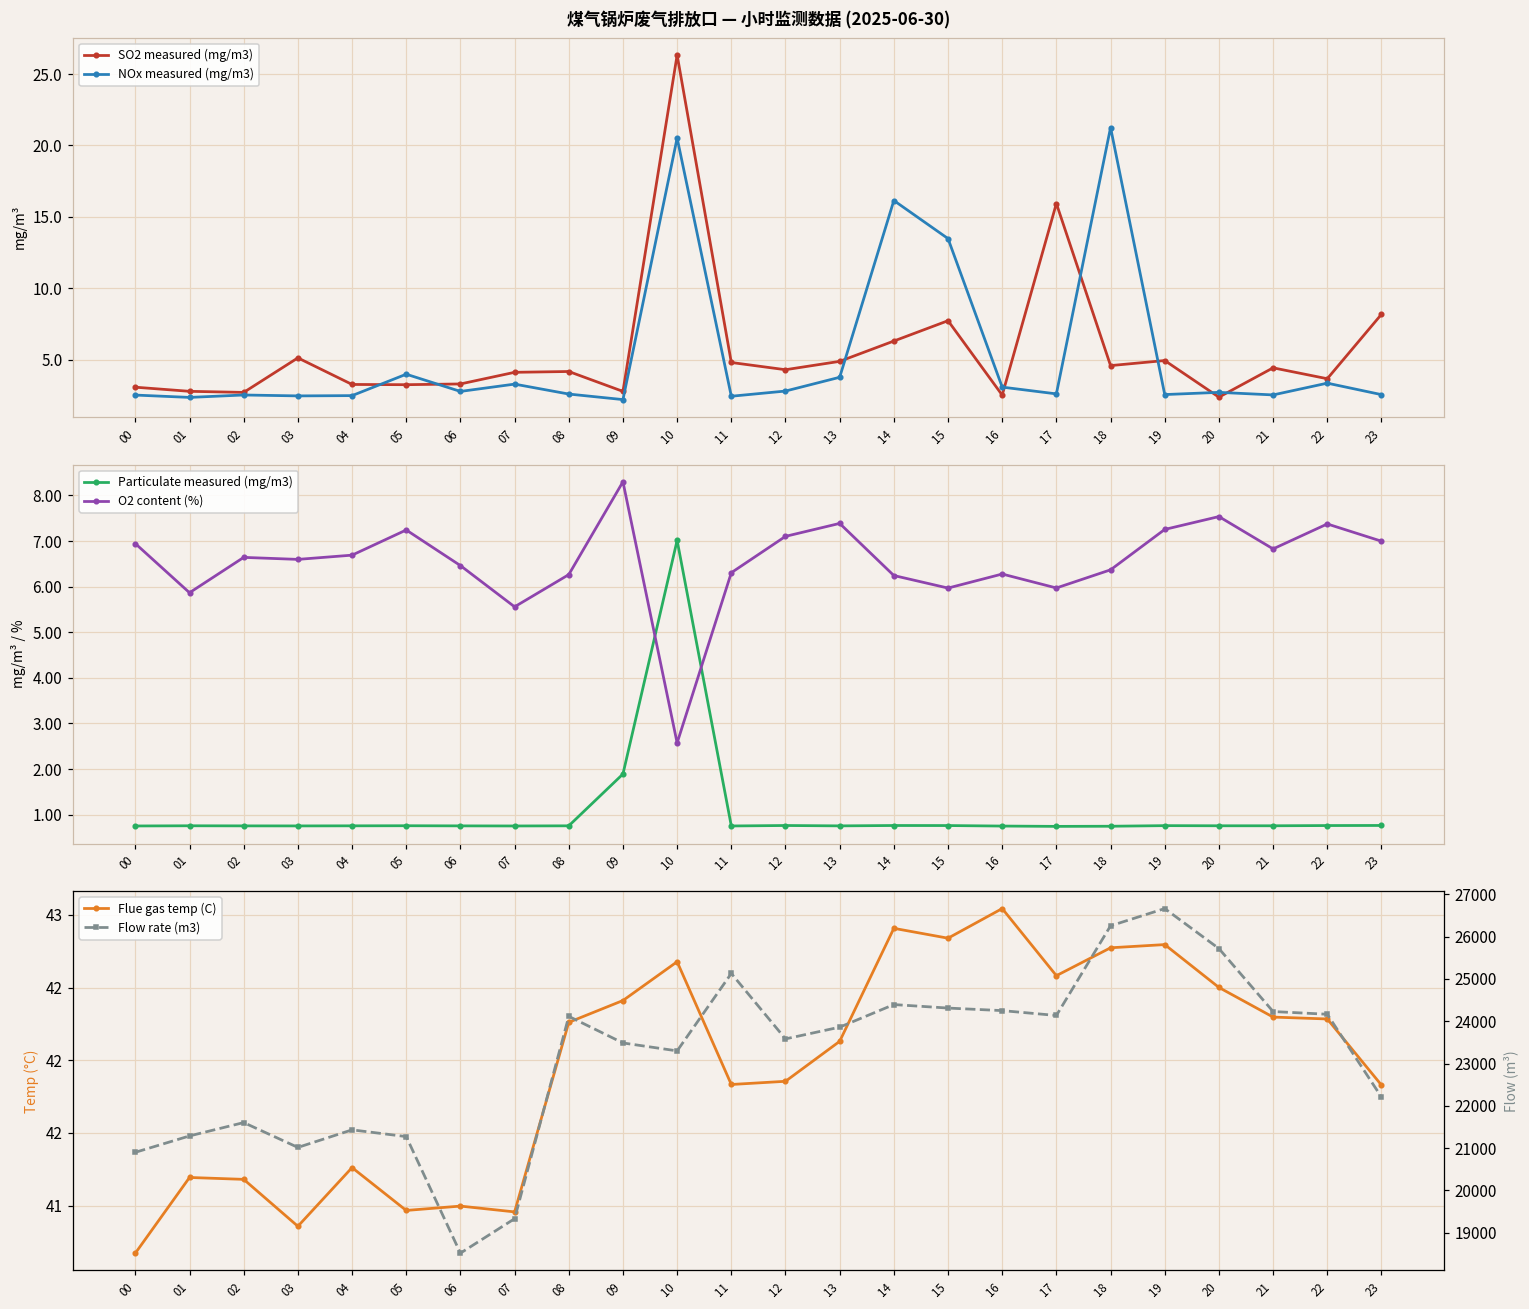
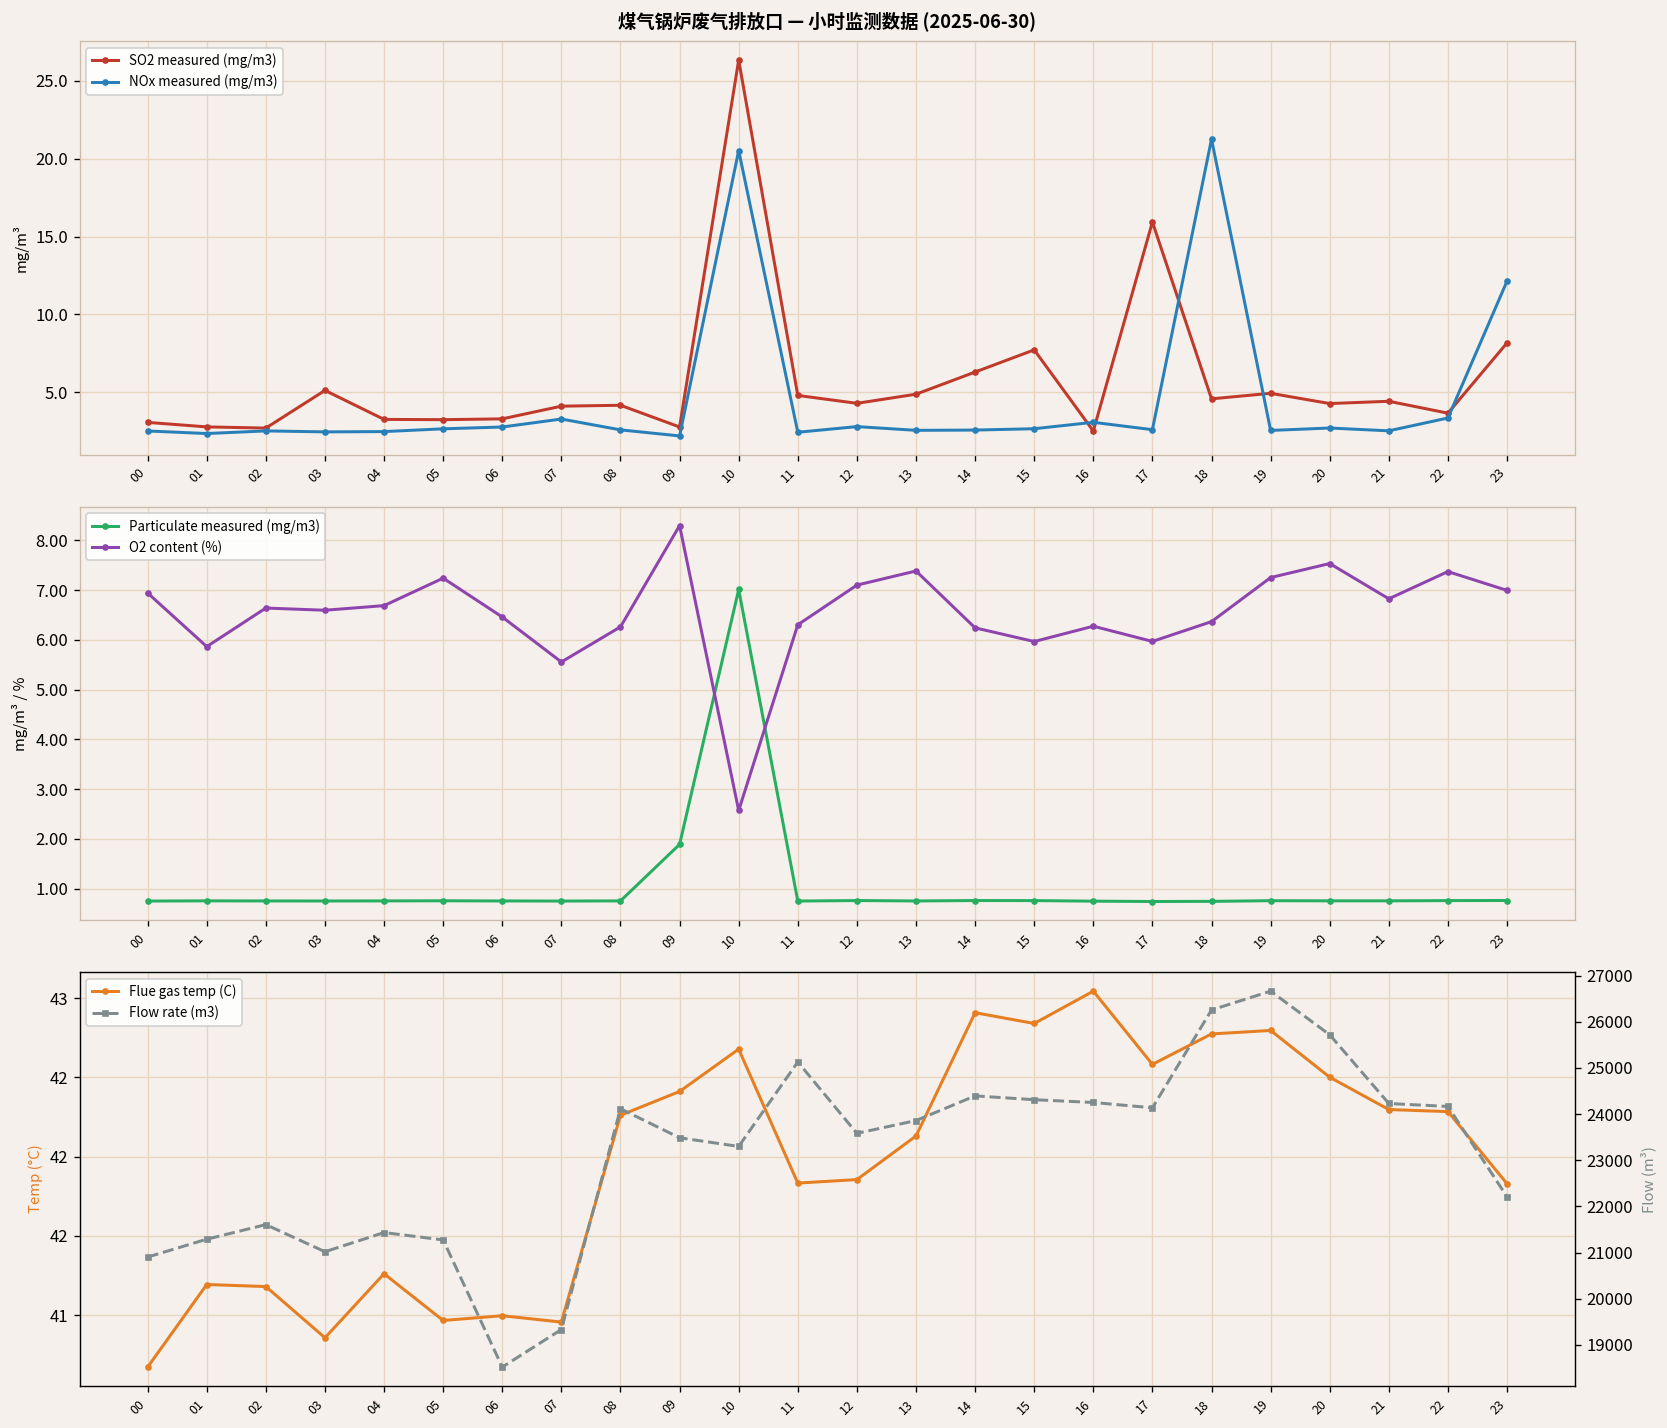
煤气锅炉废气排放口 — 小时监测数据 (2025-06-30), NOx measured (mg/m3), 05: 4.0 -> 2.7
煤气锅炉废气排放口 — 小时监测数据 (2025-06-30), NOx measured (mg/m3), 13: 3.8 -> 2.6
煤气锅炉废气排放口 — 小时监测数据 (2025-06-30), NOx measured (mg/m3), 14: 16.1 -> 2.6
煤气锅炉废气排放口 — 小时监测数据 (2025-06-30), NOx measured (mg/m3), 15: 13.5 -> 2.7
煤气锅炉废气排放口 — 小时监测数据 (2025-06-30), SO2 measured (mg/m3), 20: 2.4 -> 4.3
煤气锅炉废气排放口 — 小时监测数据 (2025-06-30), NOx measured (mg/m3), 23: 2.6 -> 12.1
